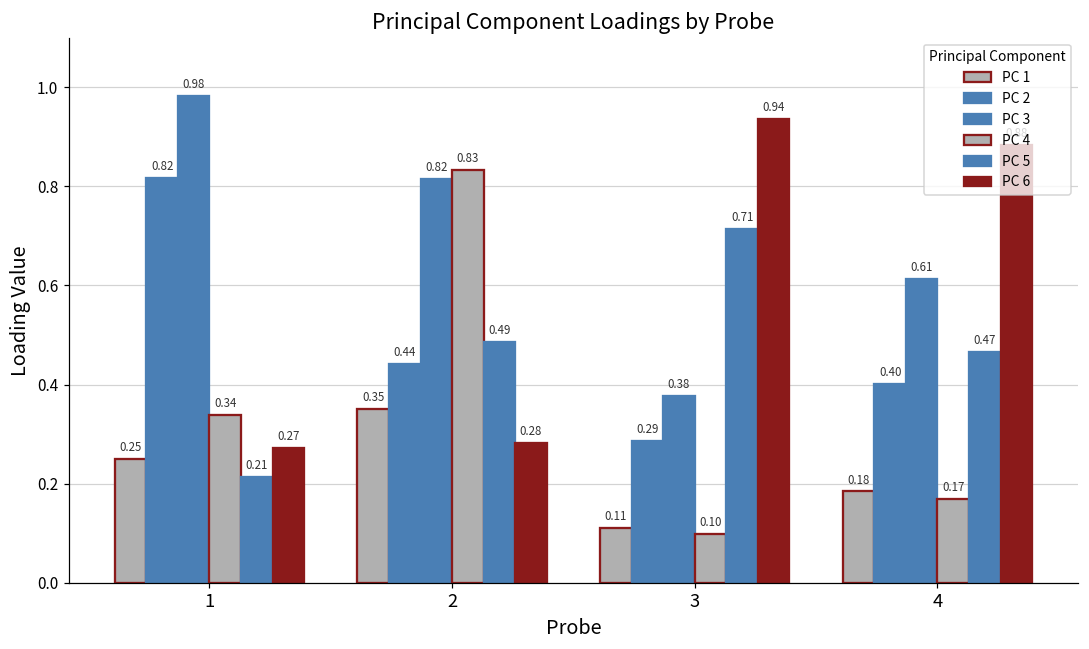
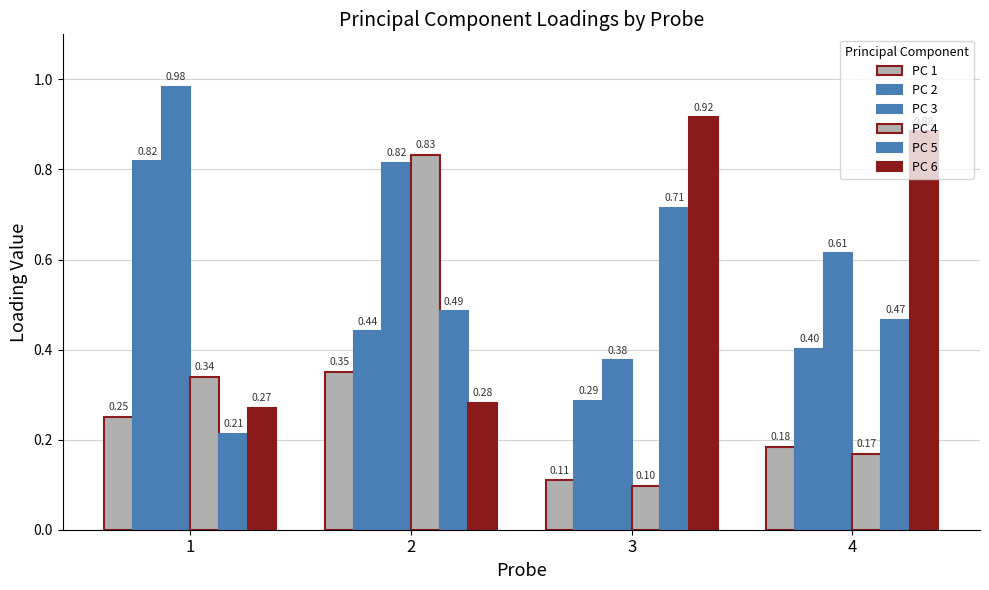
PC 6, 3: 0.94 -> 0.92
